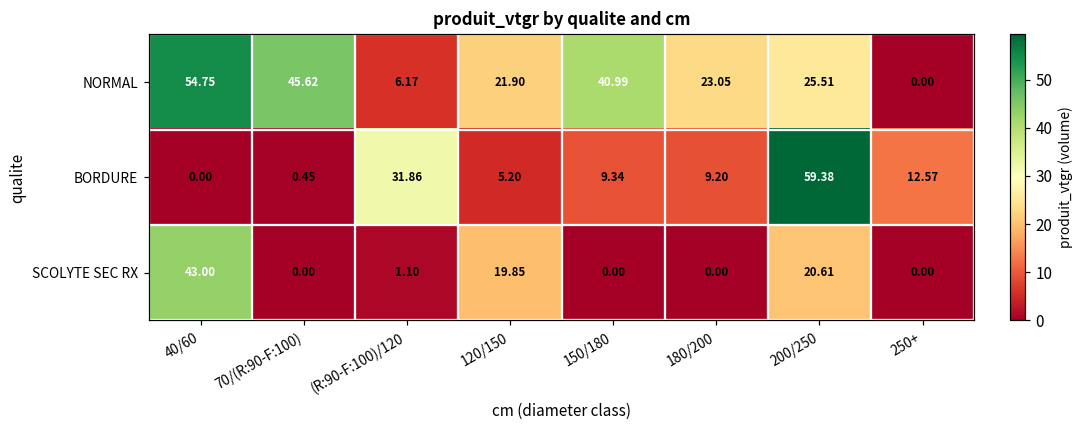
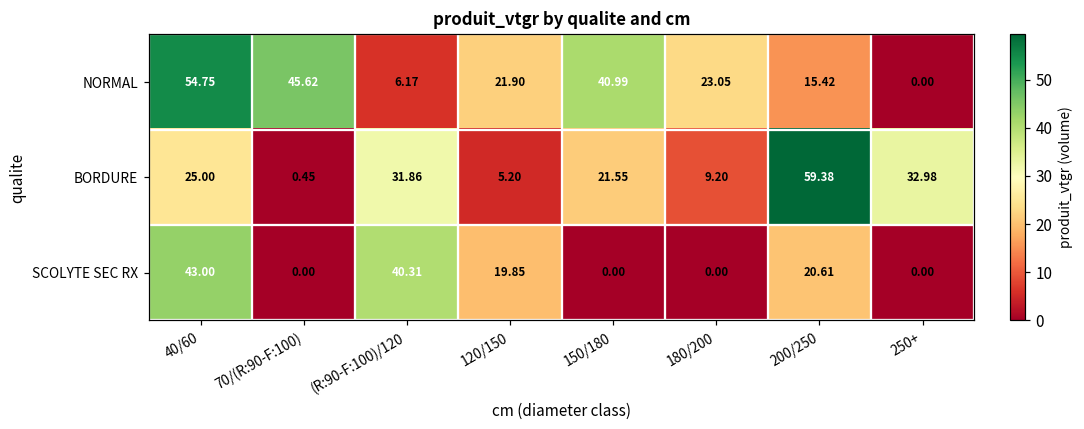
NORMAL, 200/250: 25.51 -> 15.42
BORDURE, 40/60: 0.00 -> 25.00
BORDURE, 150/180: 9.34 -> 21.55
BORDURE, 250+: 12.57 -> 32.98
SCOLYTE SEC RX, (R:90-F:100)/120: 1.10 -> 40.31
